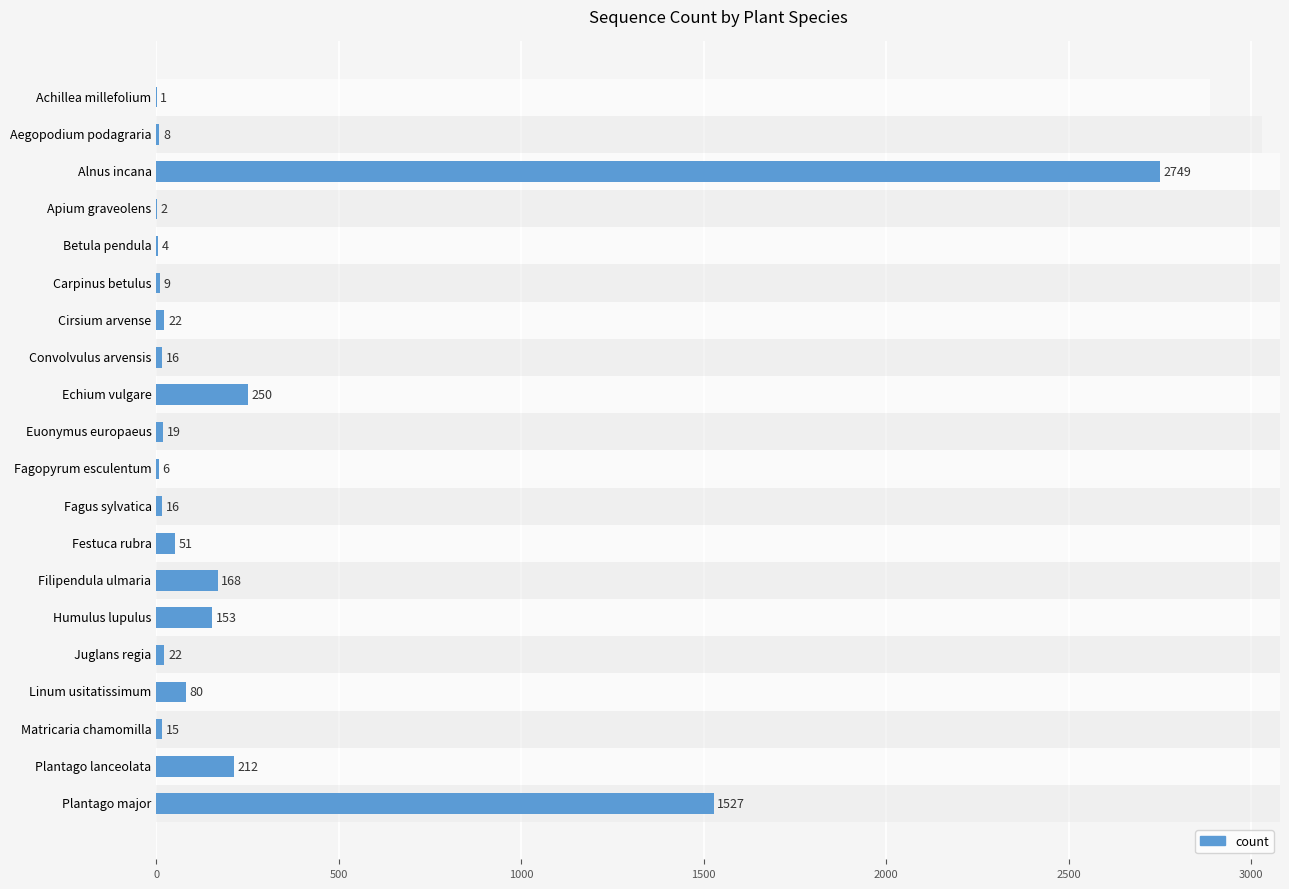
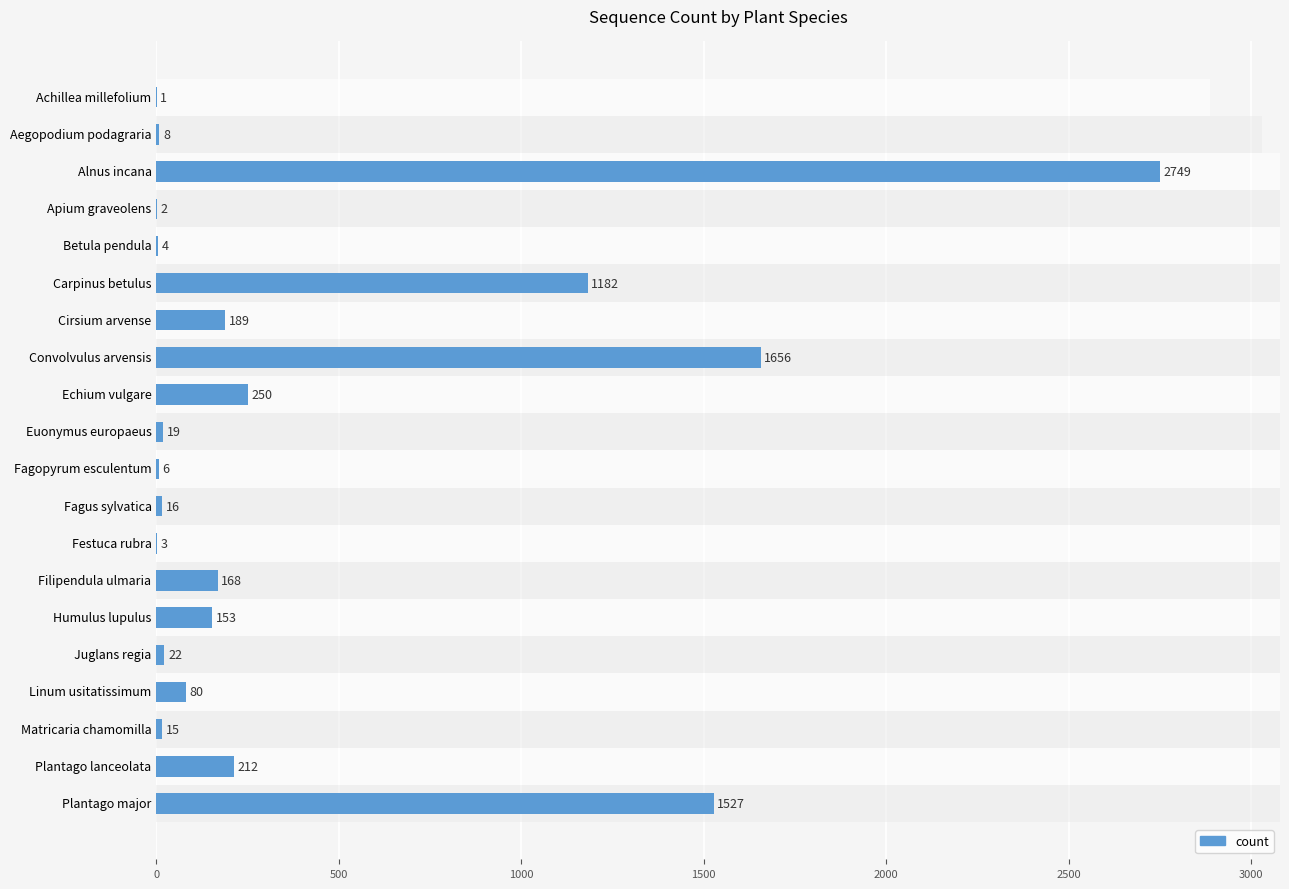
count, Carpinus betulus: 9 -> 1182
count, Cirsium arvense: 22 -> 189
count, Convolvulus arvensis: 16 -> 1656
count, Festuca rubra: 51 -> 3
